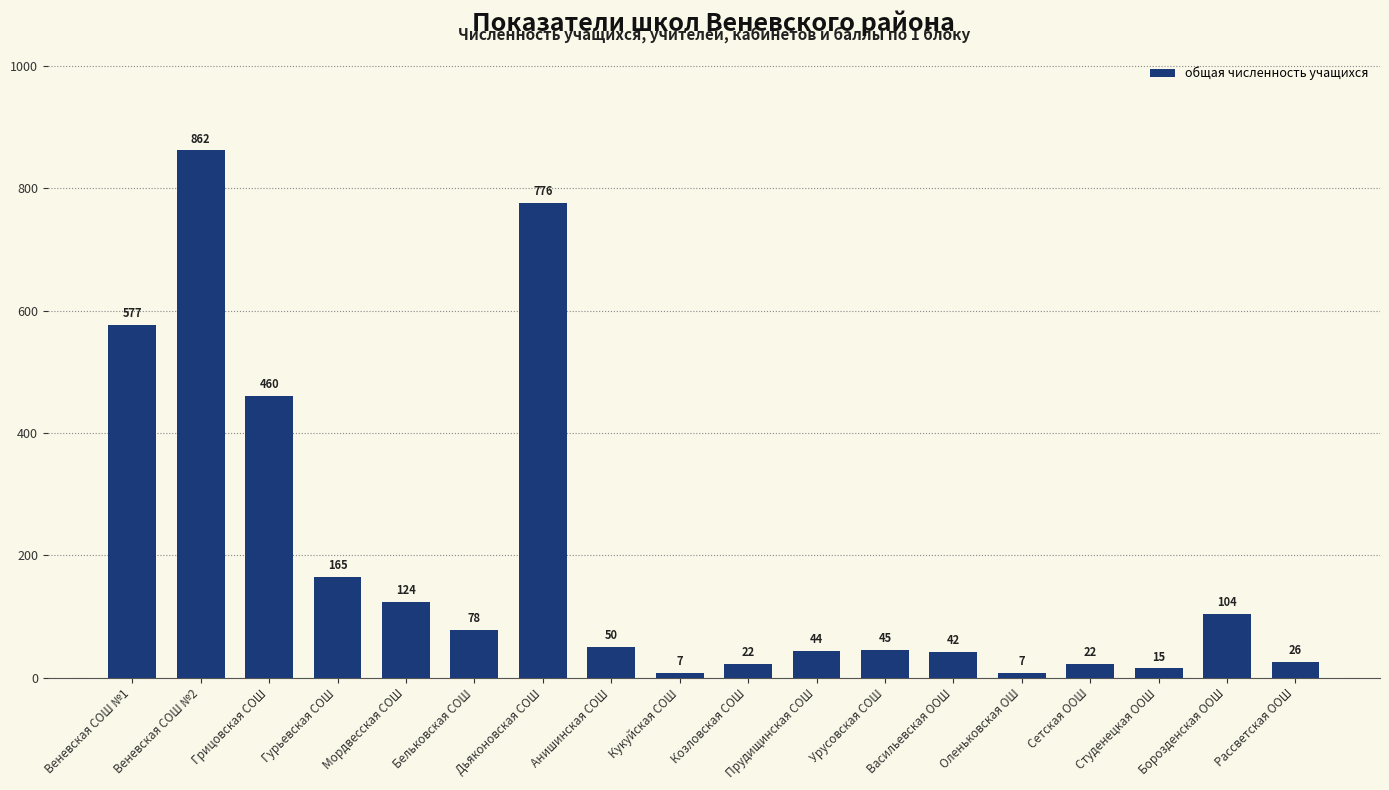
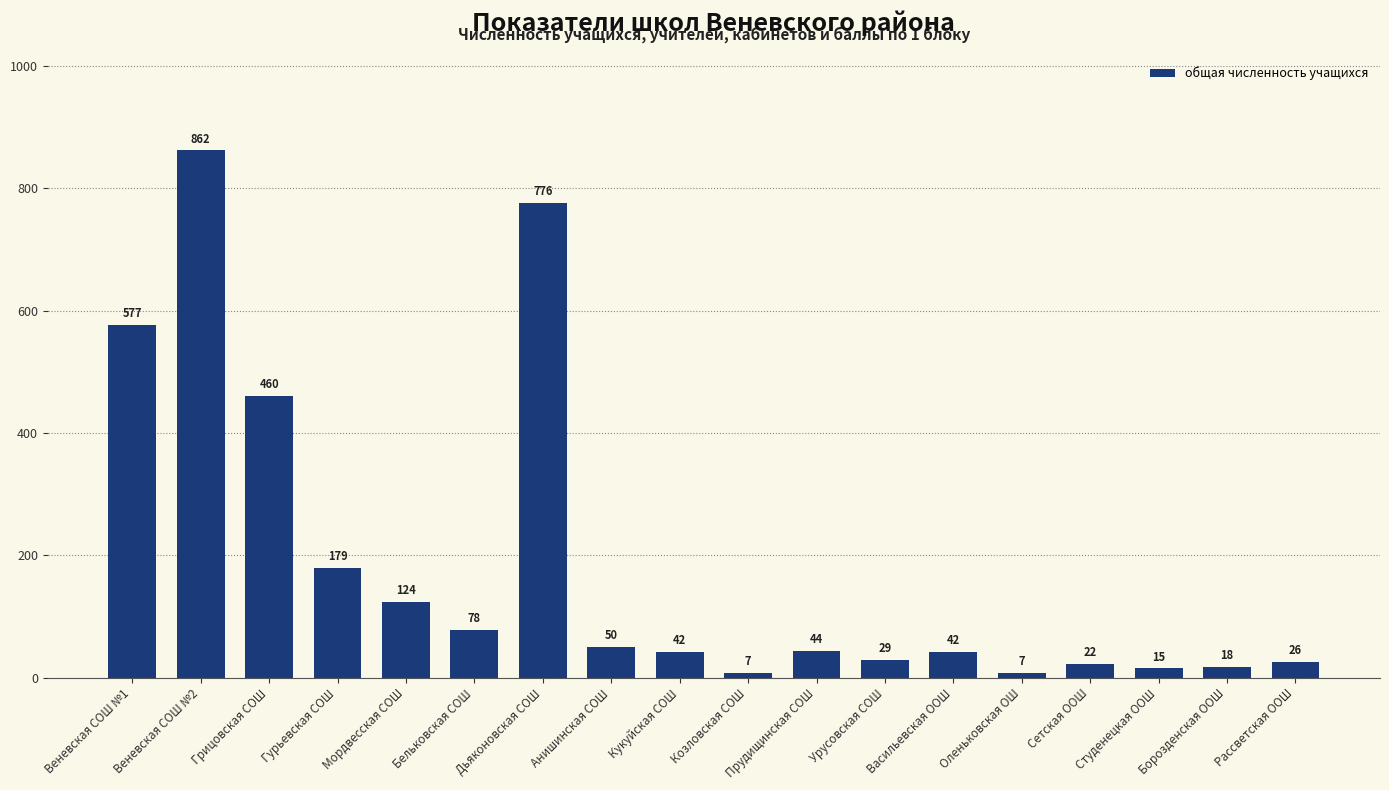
Гурьевская СОШ: 165 -> 179
Кукуйская СОШ: 7 -> 42
Козловская СОШ: 22 -> 7
Урусовская СОШ: 45 -> 29
Борозденская ООШ: 104 -> 18
